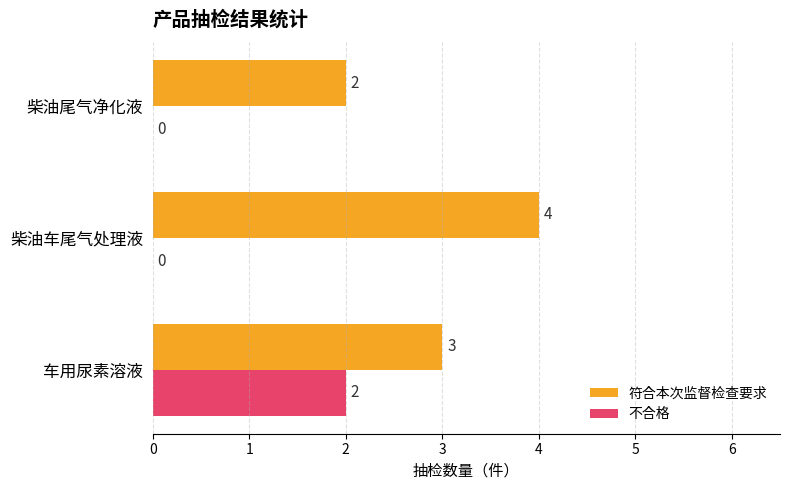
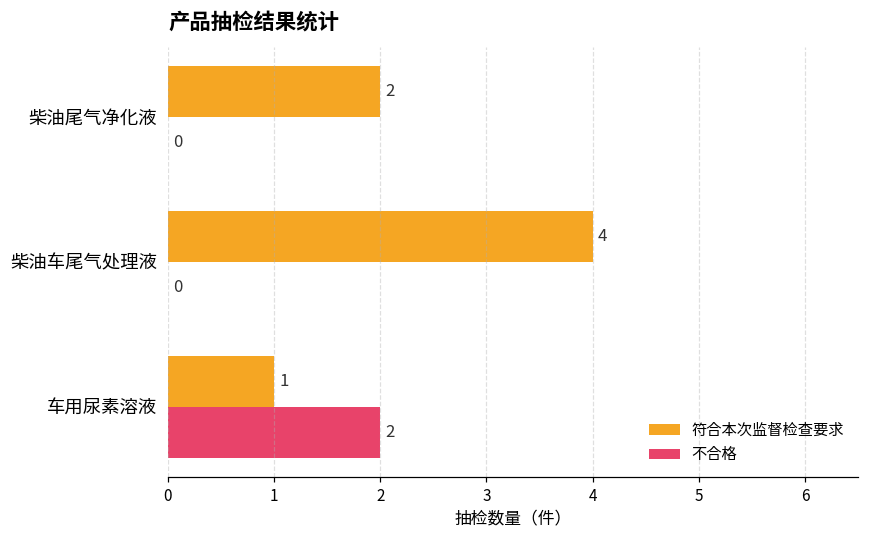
符合本次监督检查要求, 车用尿素溶液: 3 -> 1
